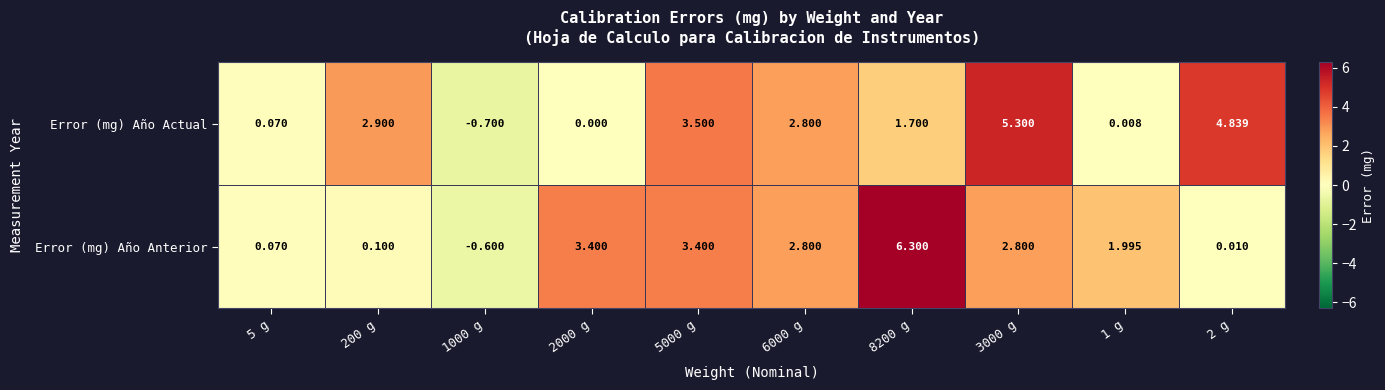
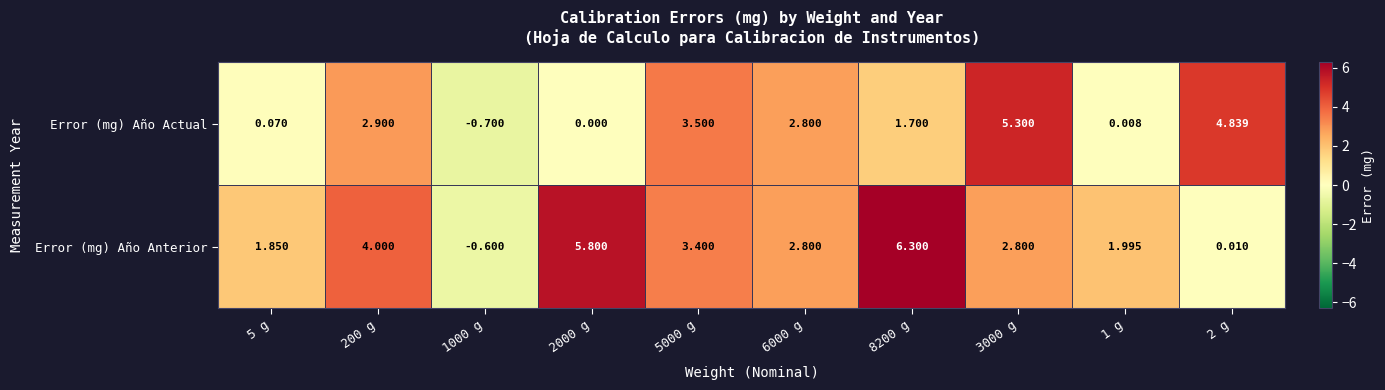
Error (mg) Año Anterior, 5 g: 0.070 -> 1.850
Error (mg) Año Anterior, 200 g: 0.100 -> 4.000
Error (mg) Año Anterior, 2000 g: 3.400 -> 5.800
